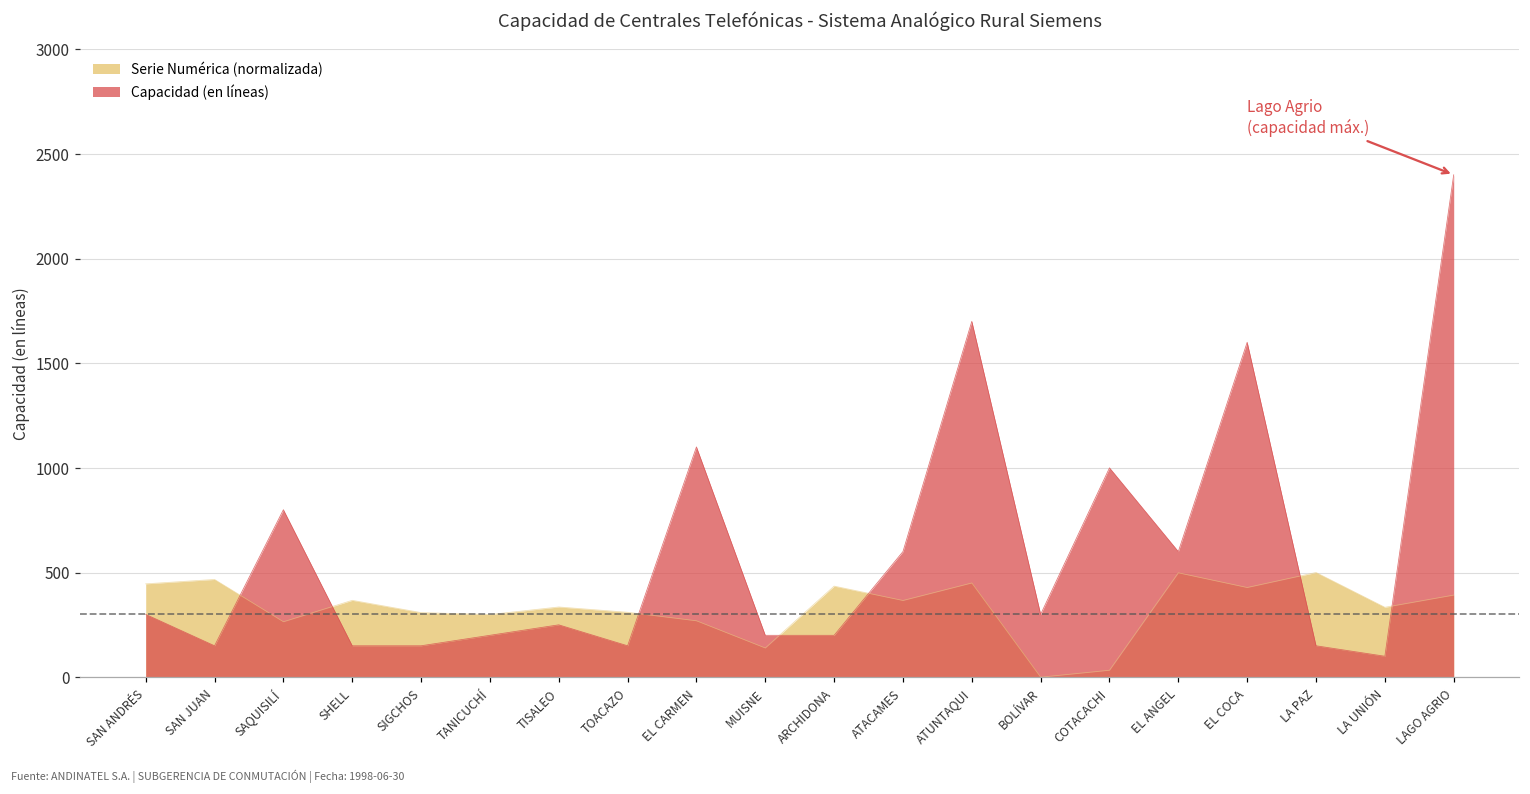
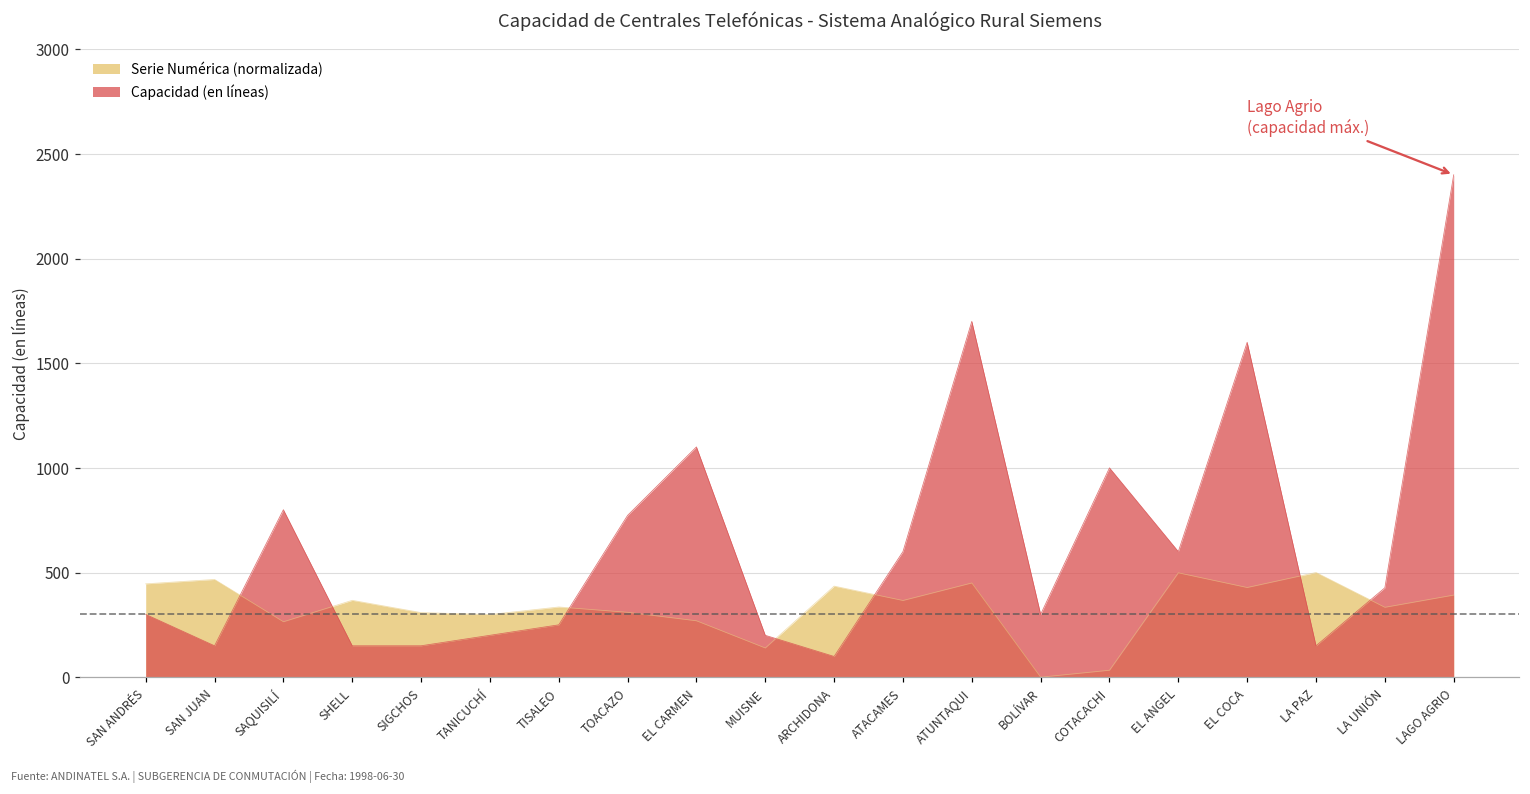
Capacidad (en líneas), TOACAZO: 150 -> 770
Capacidad (en líneas), ARCHIDONA: 200 -> 100
Capacidad (en líneas), LA UNIÓN: 100 -> 430
